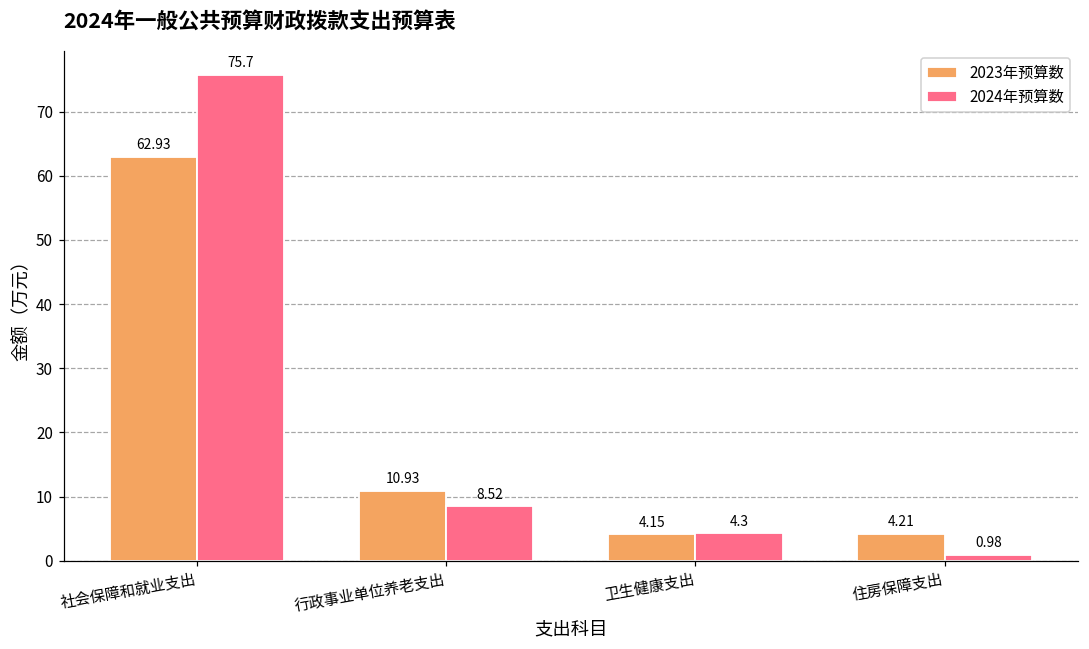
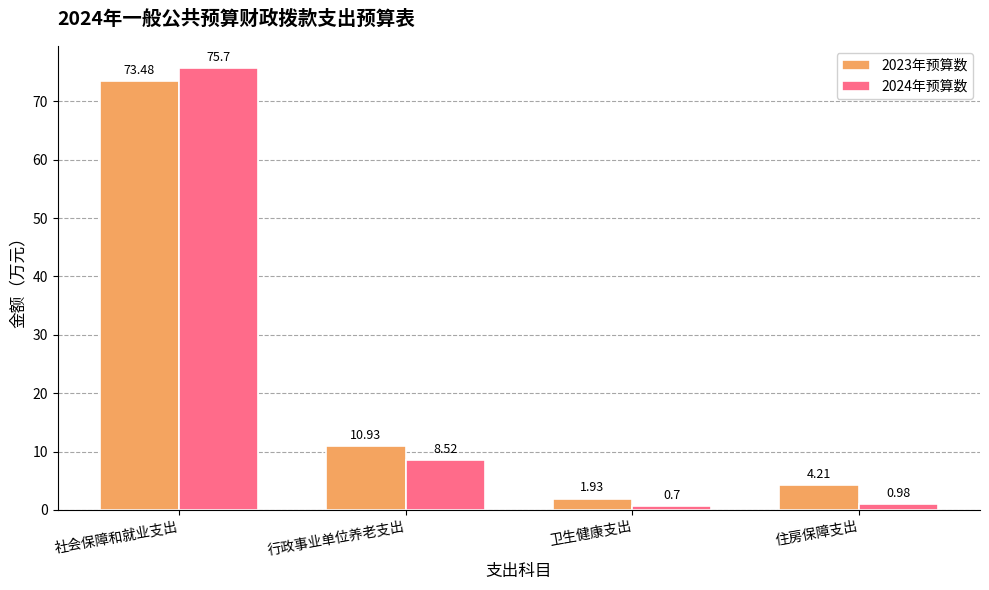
2023年预算数, 社会保障和就业支出: 62.93 -> 73.48
2023年预算数, 卫生健康支出: 4.15 -> 1.93
2024年预算数, 卫生健康支出: 4.3 -> 0.7
